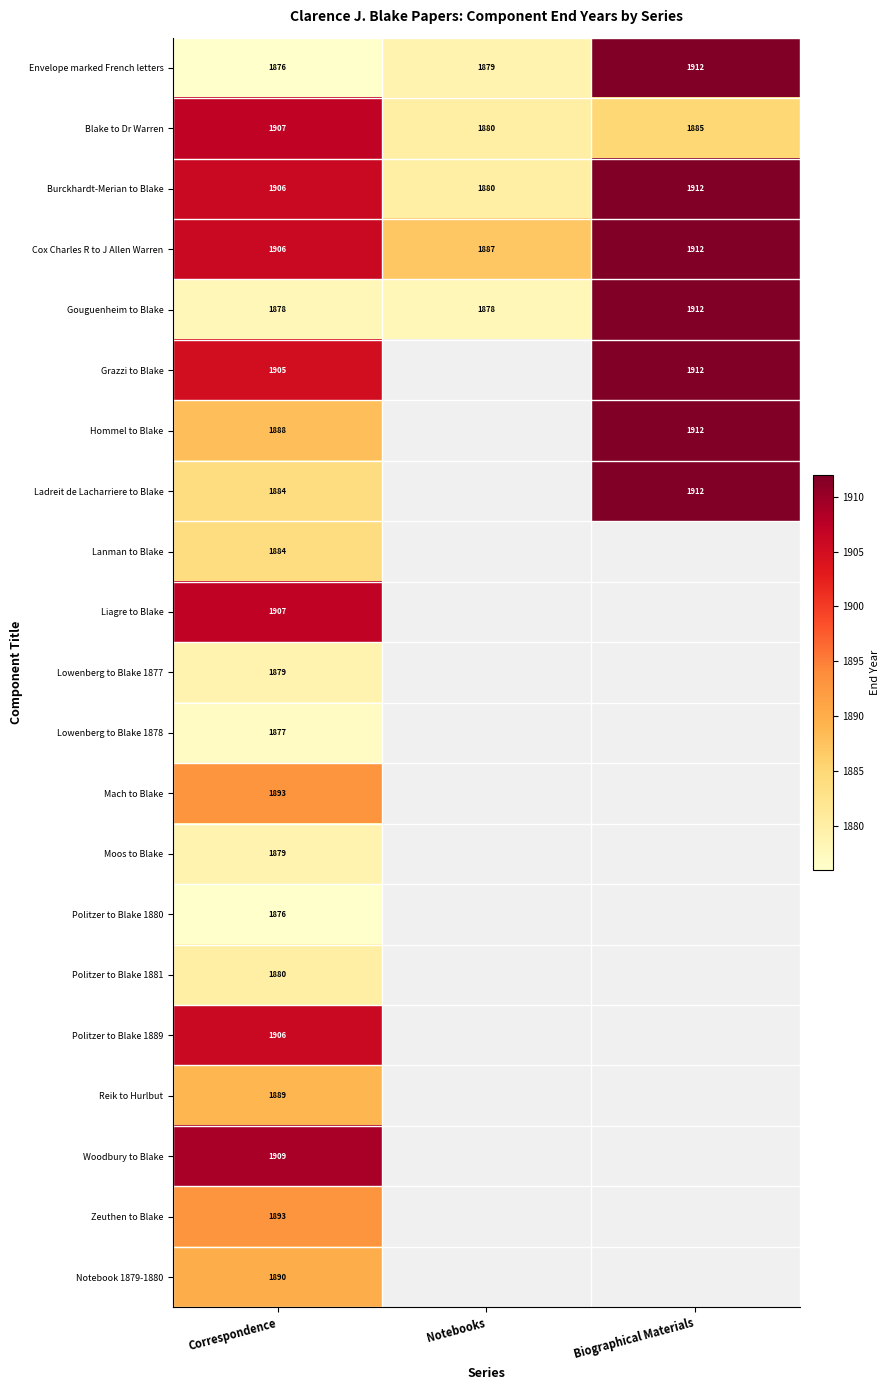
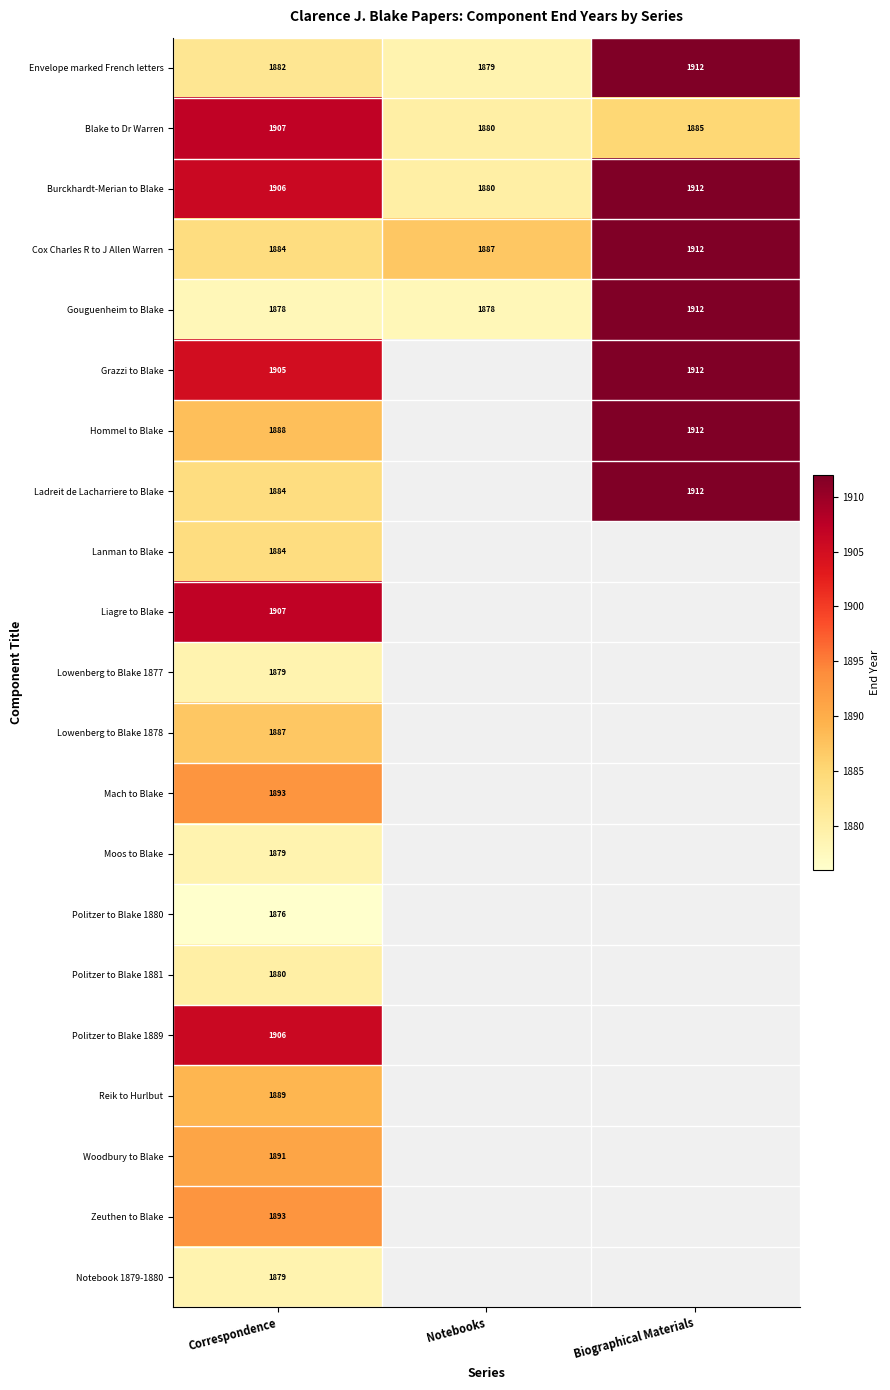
Envelope marked French letters, Correspondence: 1876 -> 1882
Cox Charles R to J Allen Warren, Correspondence: 1906 -> 1884
Lowenberg to Blake 1878, Correspondence: 1877 -> 1887
Woodbury to Blake, Correspondence: 1909 -> 1891
Notebook 1879-1880, Correspondence: 1890 -> 1879
